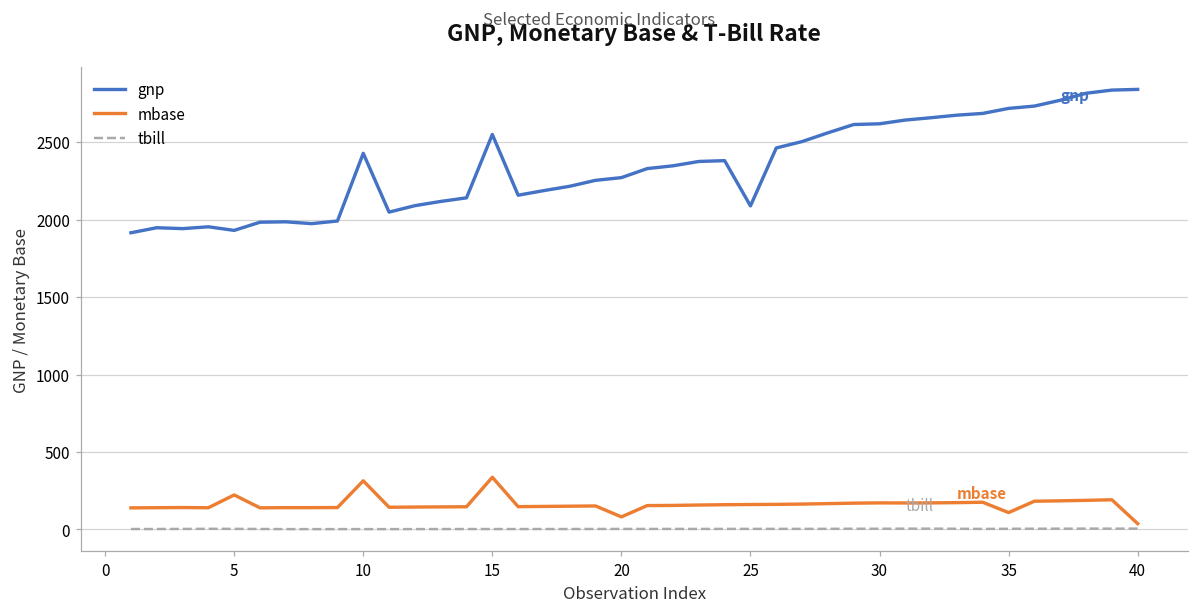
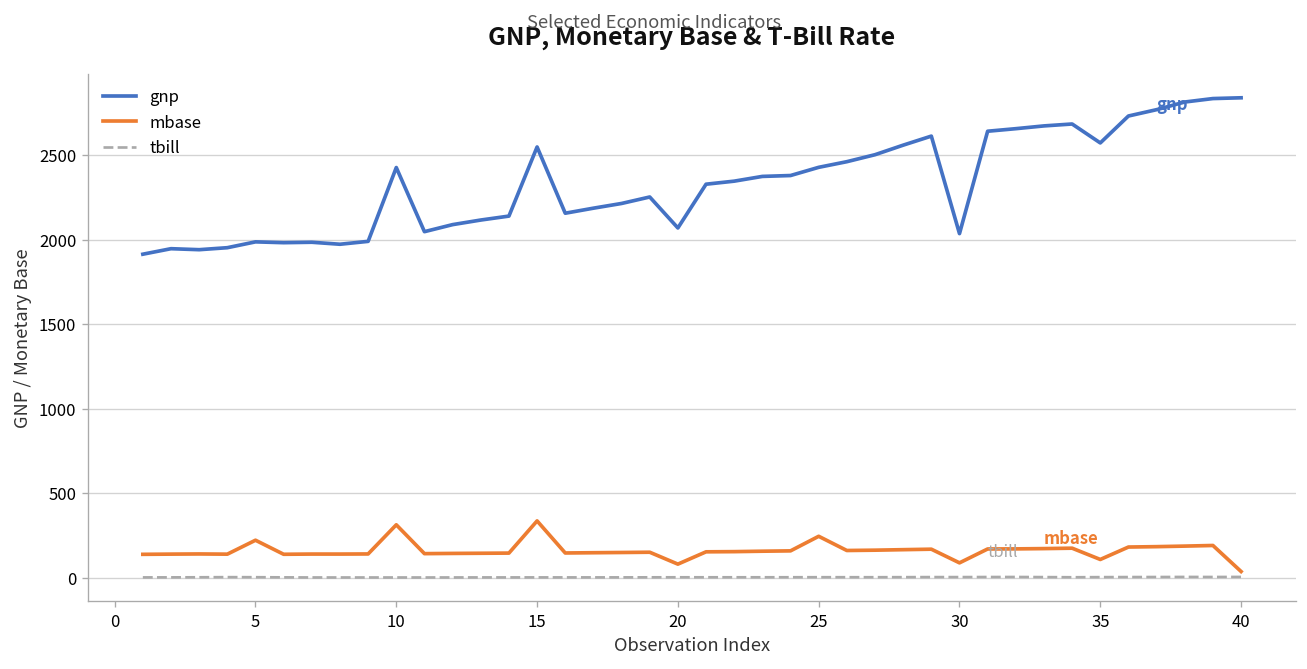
gnp, 5: 1930 -> 1990
gnp, 20: 2270 -> 2070
gnp, 25: 2090 -> 2430
mbase, 25: 160 -> 250
gnp, 30: 2620 -> 2040
mbase, 30: 170 -> 90
gnp, 35: 2720 -> 2570
